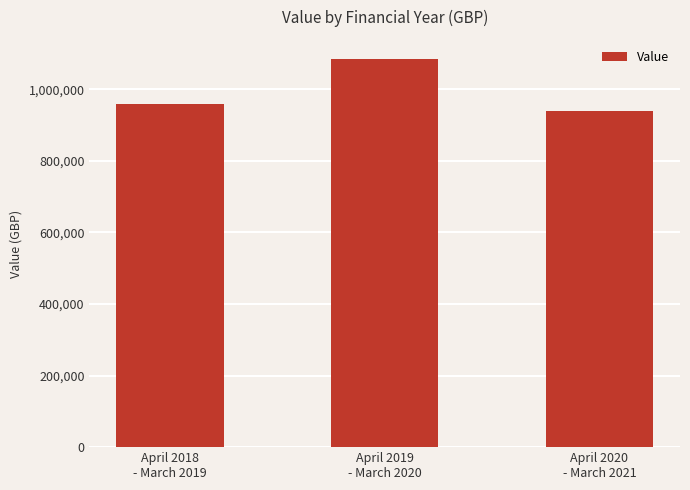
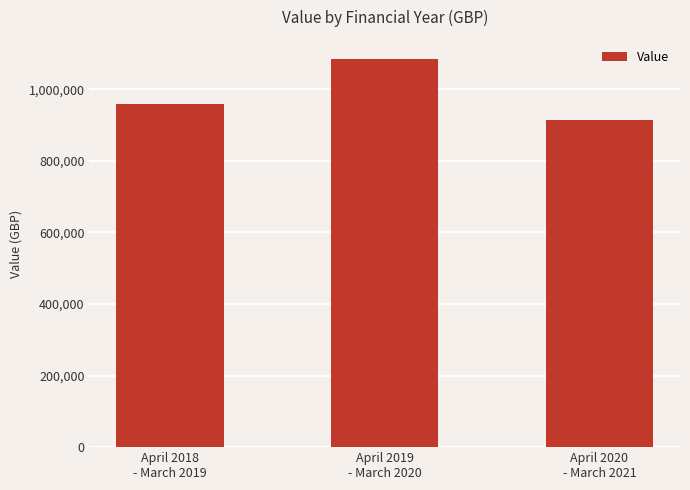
April 2020 - March 2021: 940,000 -> 920,000
